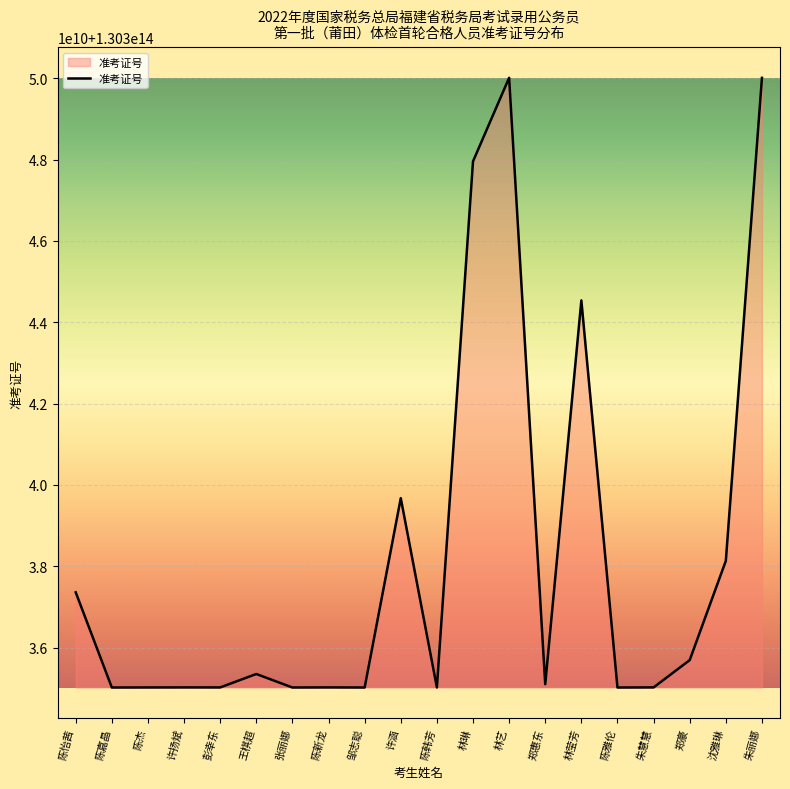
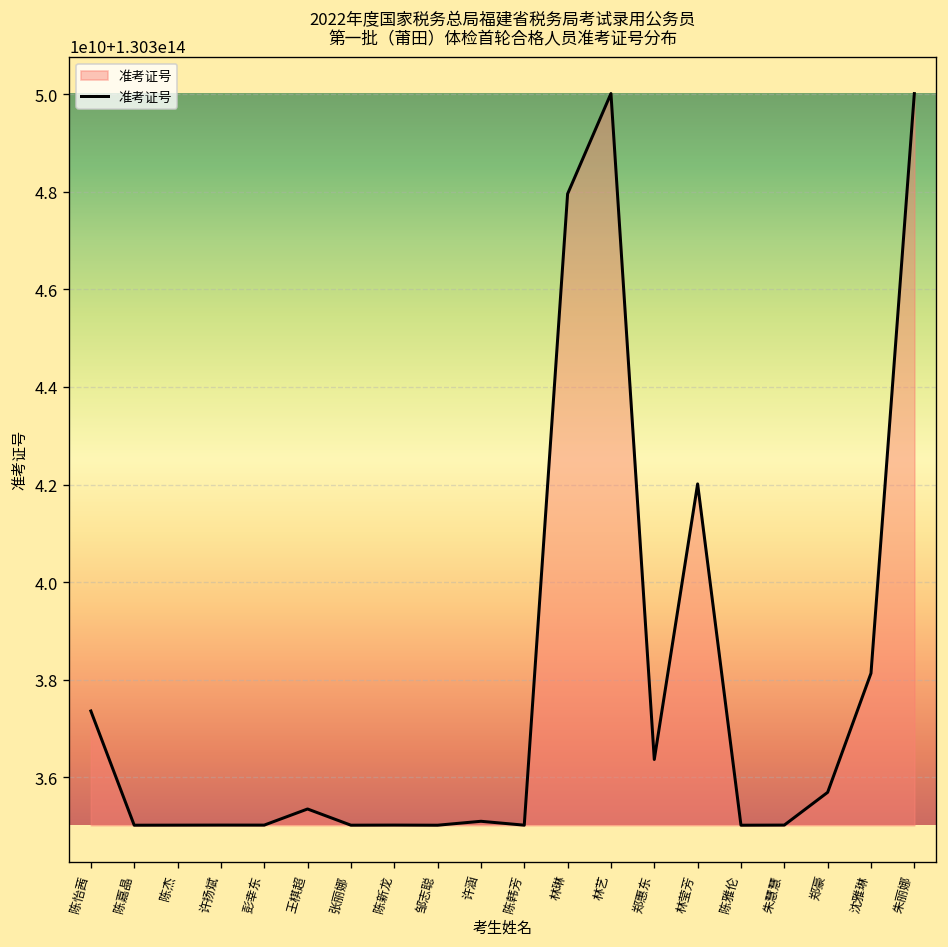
许涵: 130339700000000 -> 130335100000000
郑惠东: 130335100000000 -> 130336400000000
林莹芳: 130344500000000 -> 130342000000000
